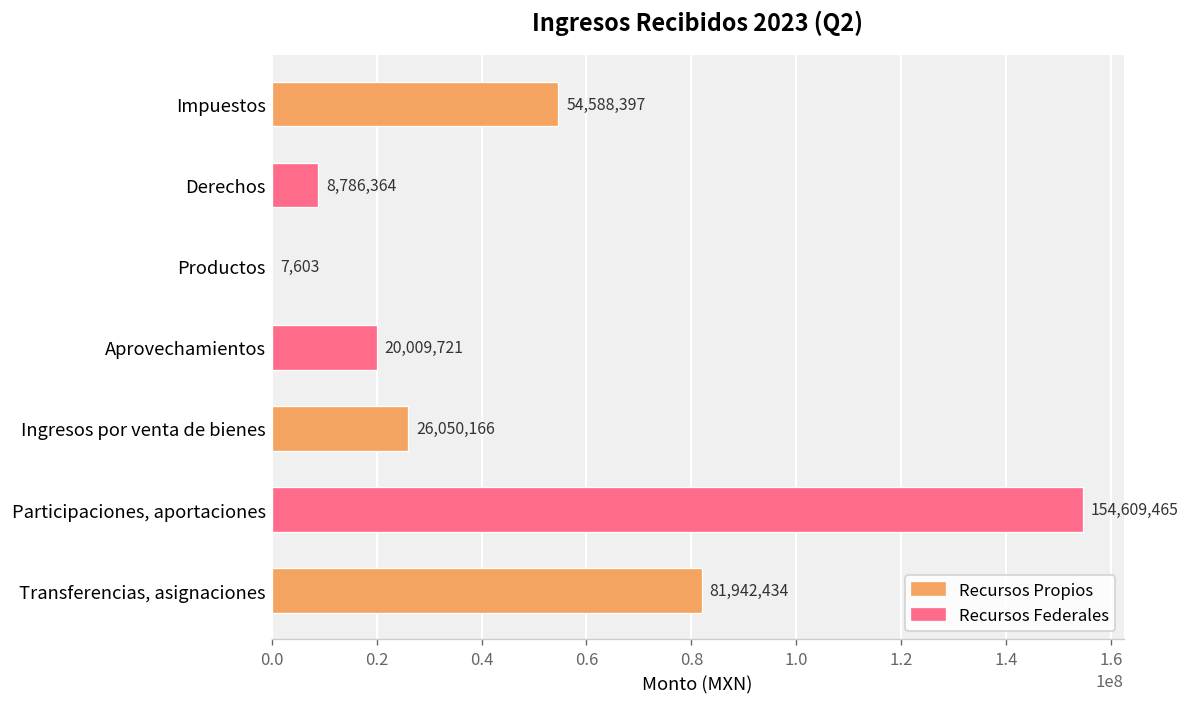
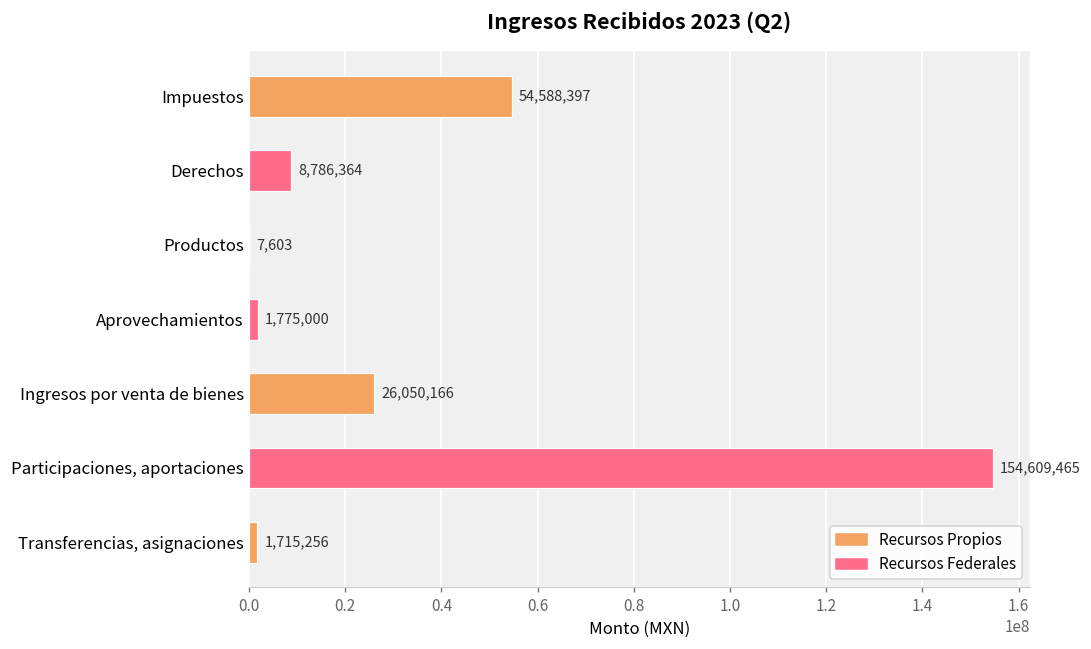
Aprovechamientos: 20,009,721 -> 1,775,000
Transferencias, asignaciones: 81,942,434 -> 1,715,256
